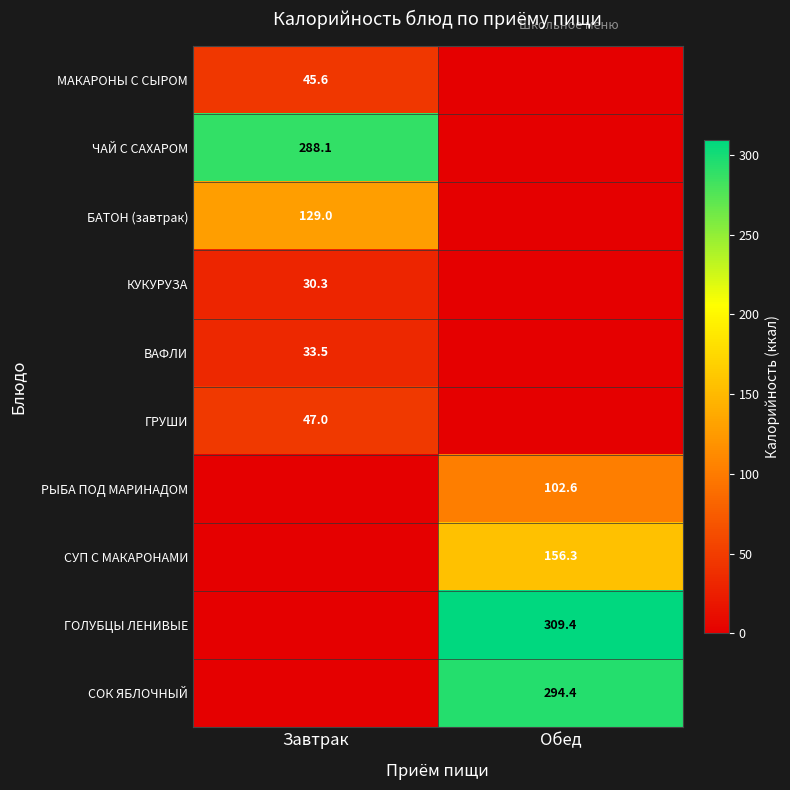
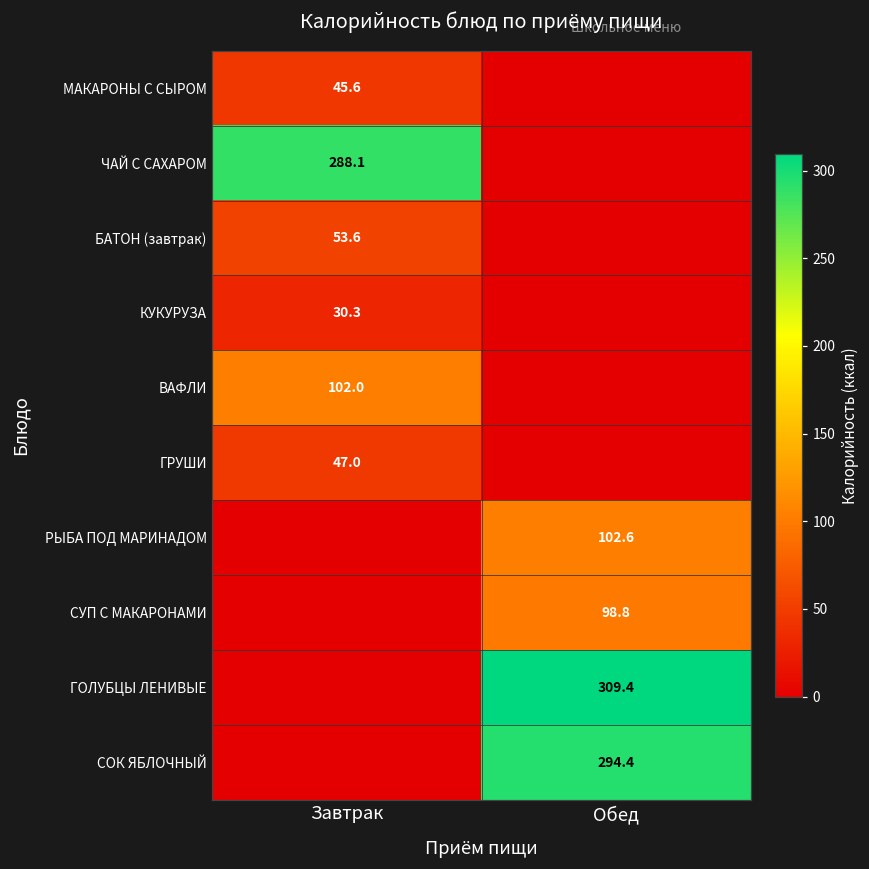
БАТОН (завтрак), Завтрак: 129.0 -> 53.6
ВАФЛИ, Завтрак: 33.5 -> 102.0
СУП С МАКАРОНАМИ, Обед: 156.3 -> 98.8
